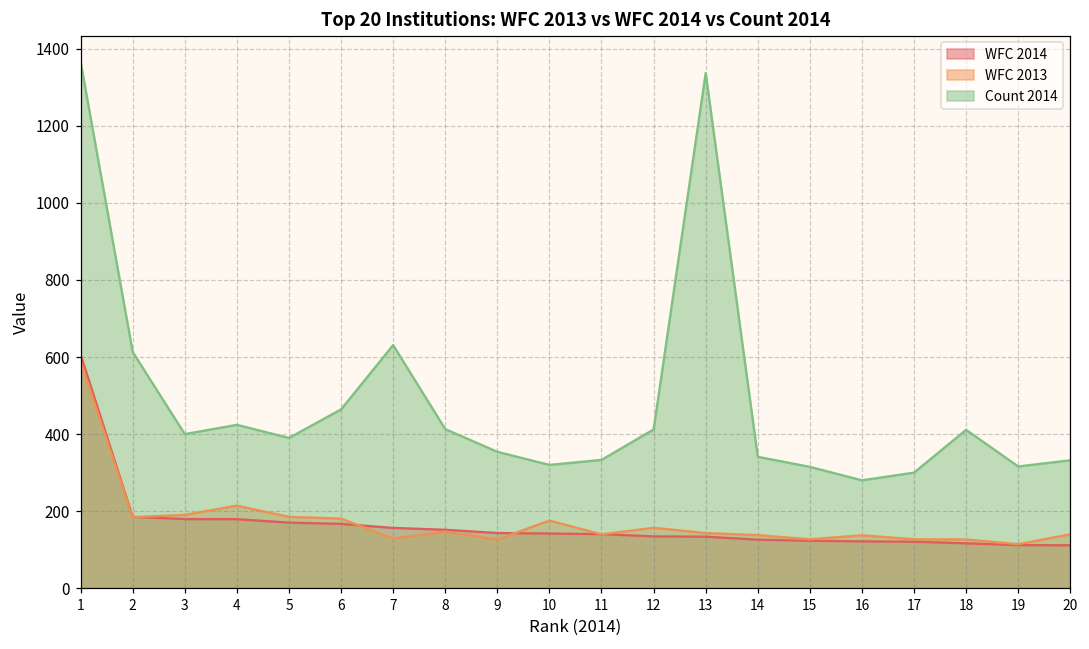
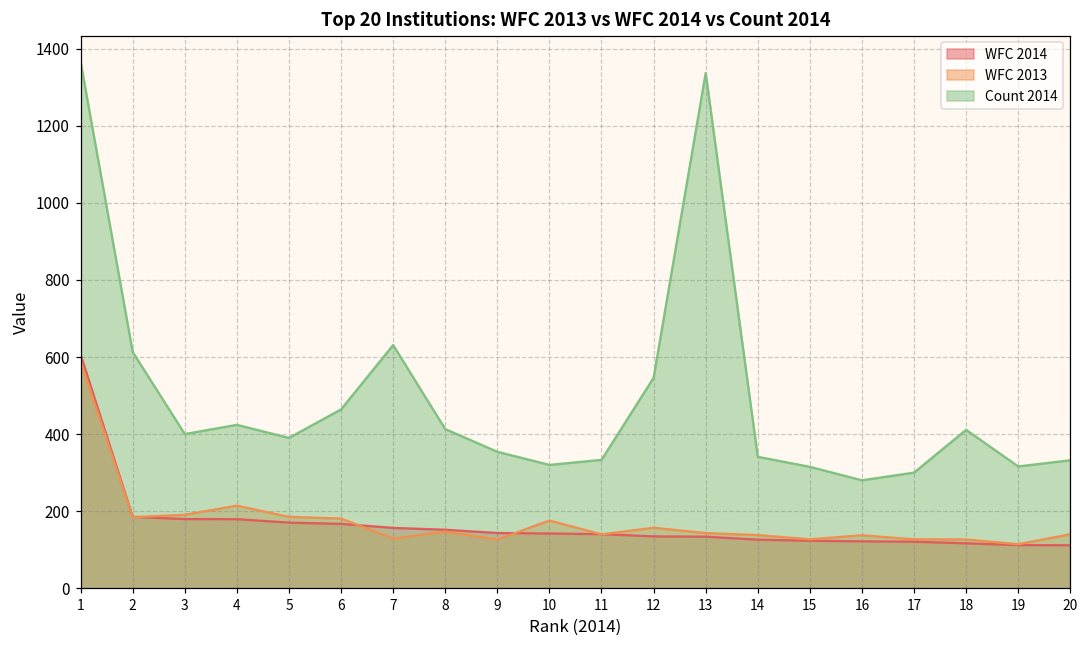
Count 2014, 12: 410 -> 550
